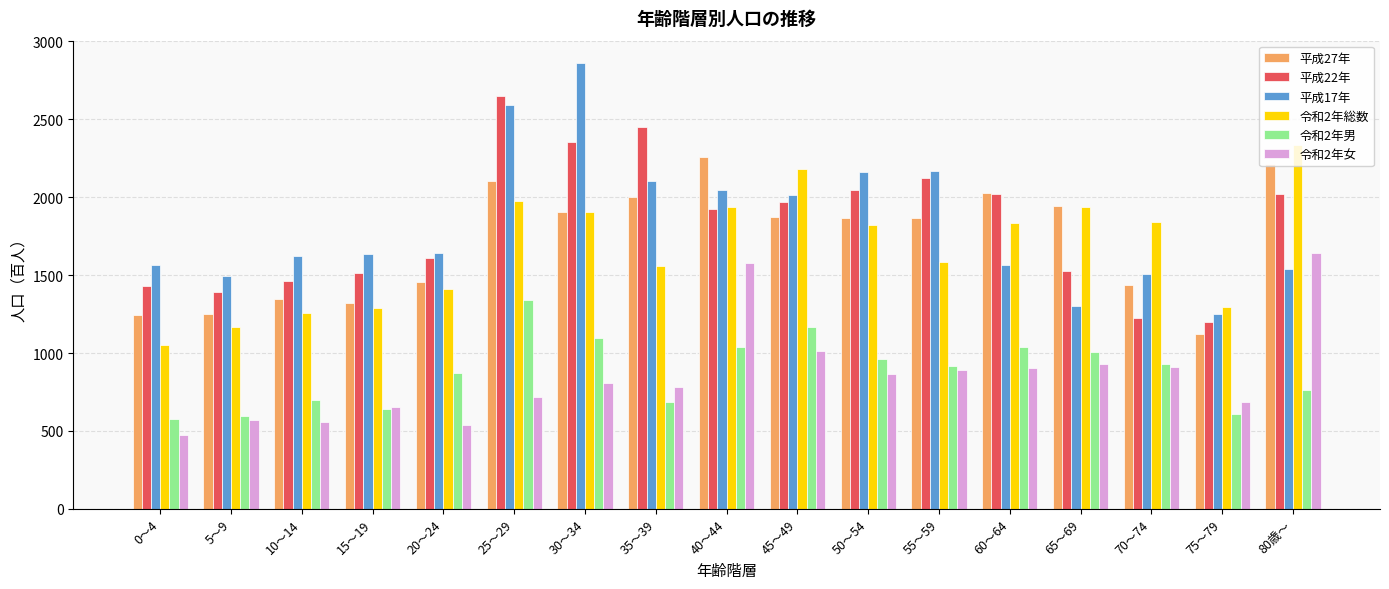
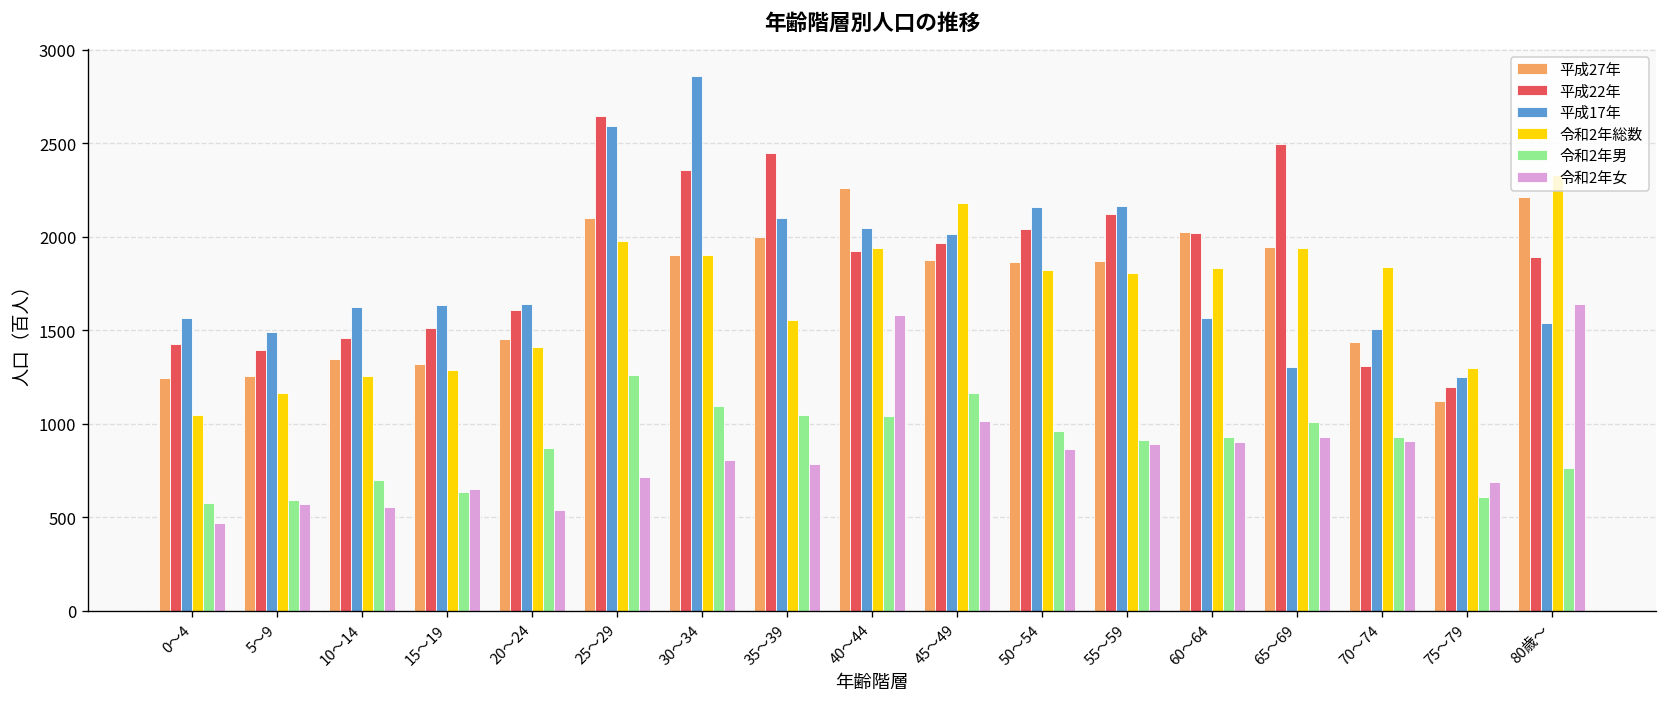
令和2年男, 25～29: 1340 -> 1260
令和2年男, 35～39: 690 -> 1050
令和2年総数, 55～59: 1580 -> 1810
令和2年男, 60～64: 1040 -> 930
平成22年, 65～69: 1530 -> 2500
平成22年, 70～74: 1220 -> 1310
平成22年, 80歳～: 2020 -> 1900
